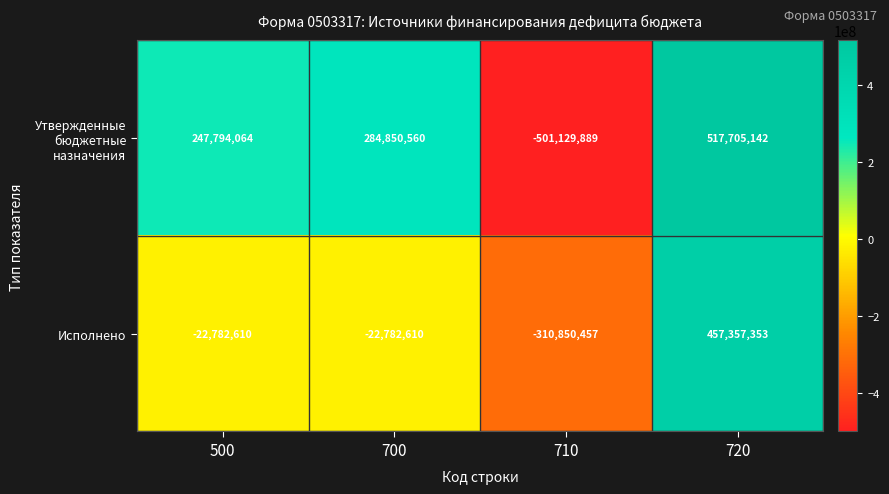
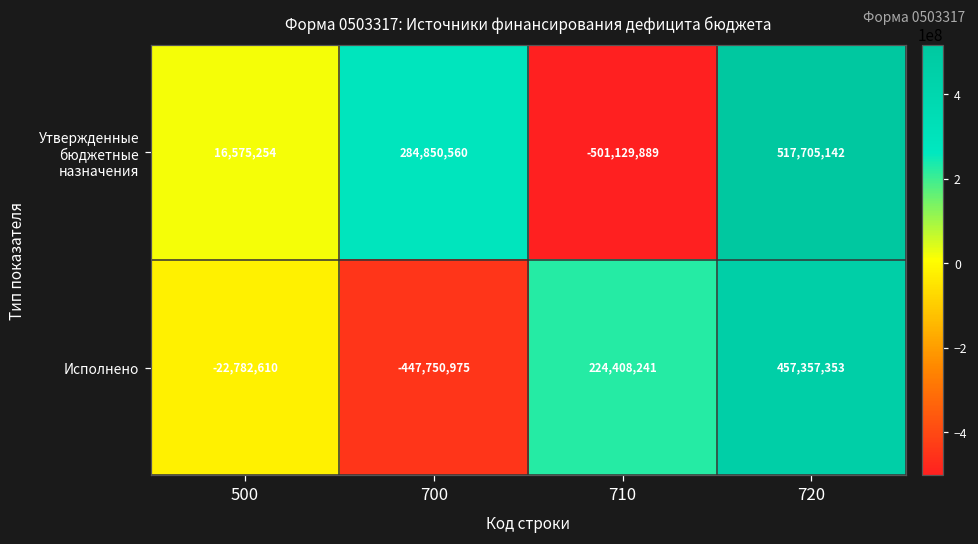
Утвержденные бюджетные назначения, 500: 247,794,064 -> 16,575,254
Исполнено, 700: -22,782,610 -> -447,750,975
Исполнено, 710: -310,850,457 -> 224,408,241
